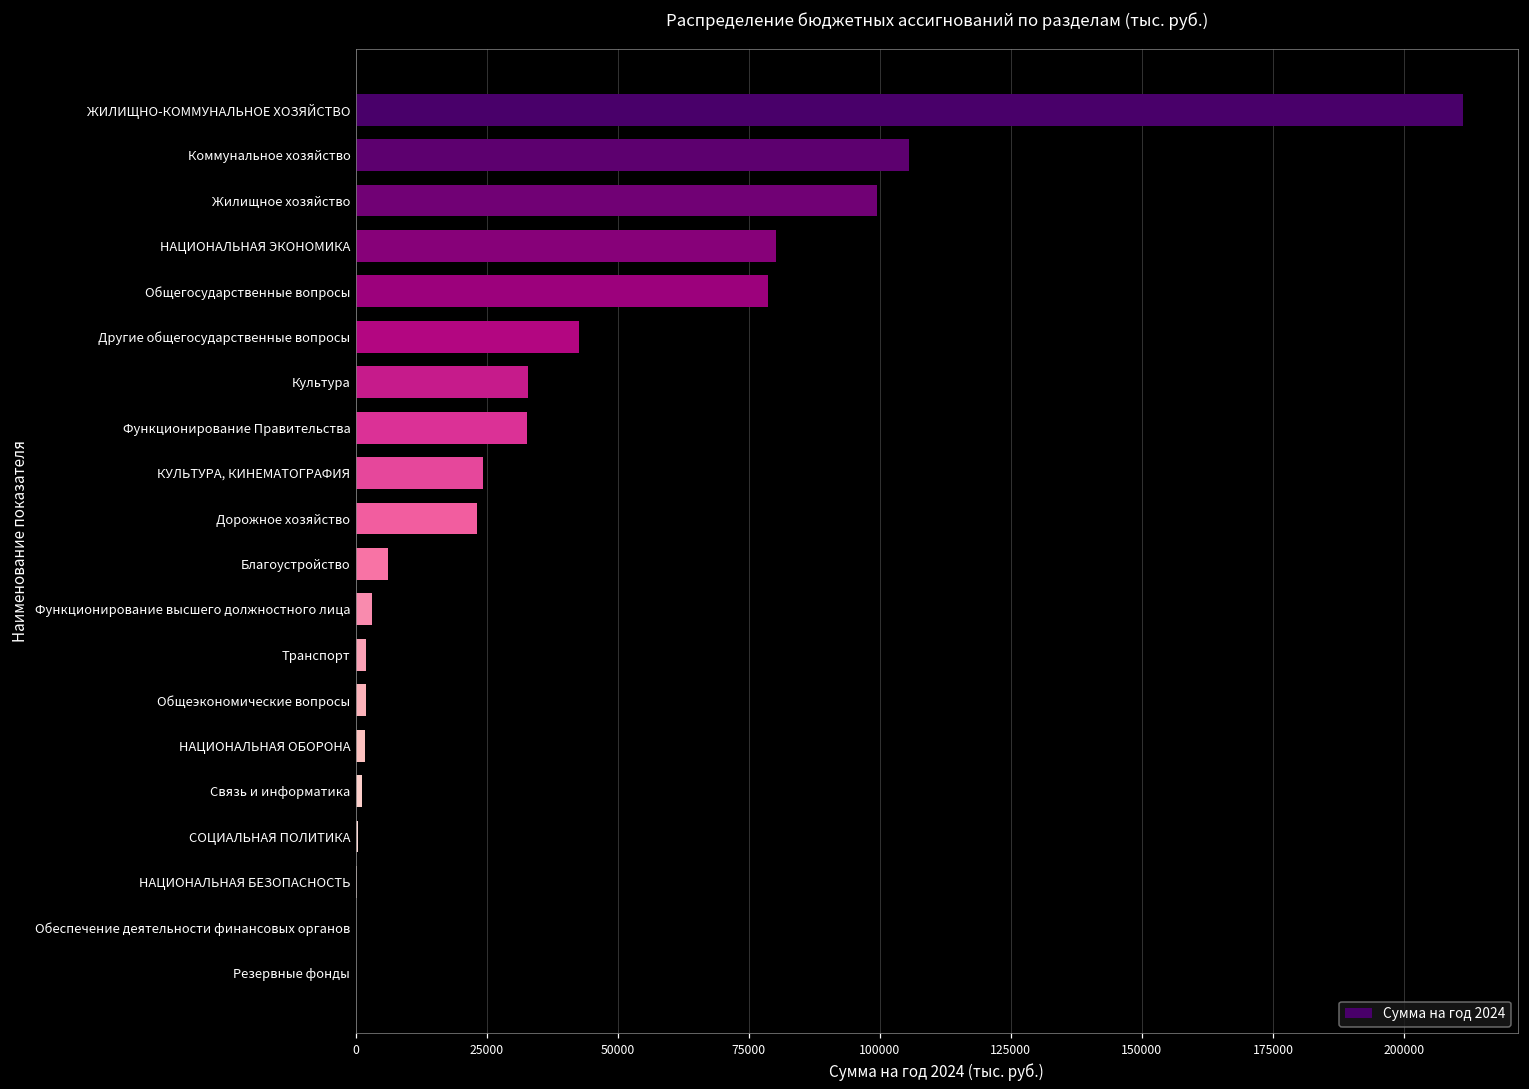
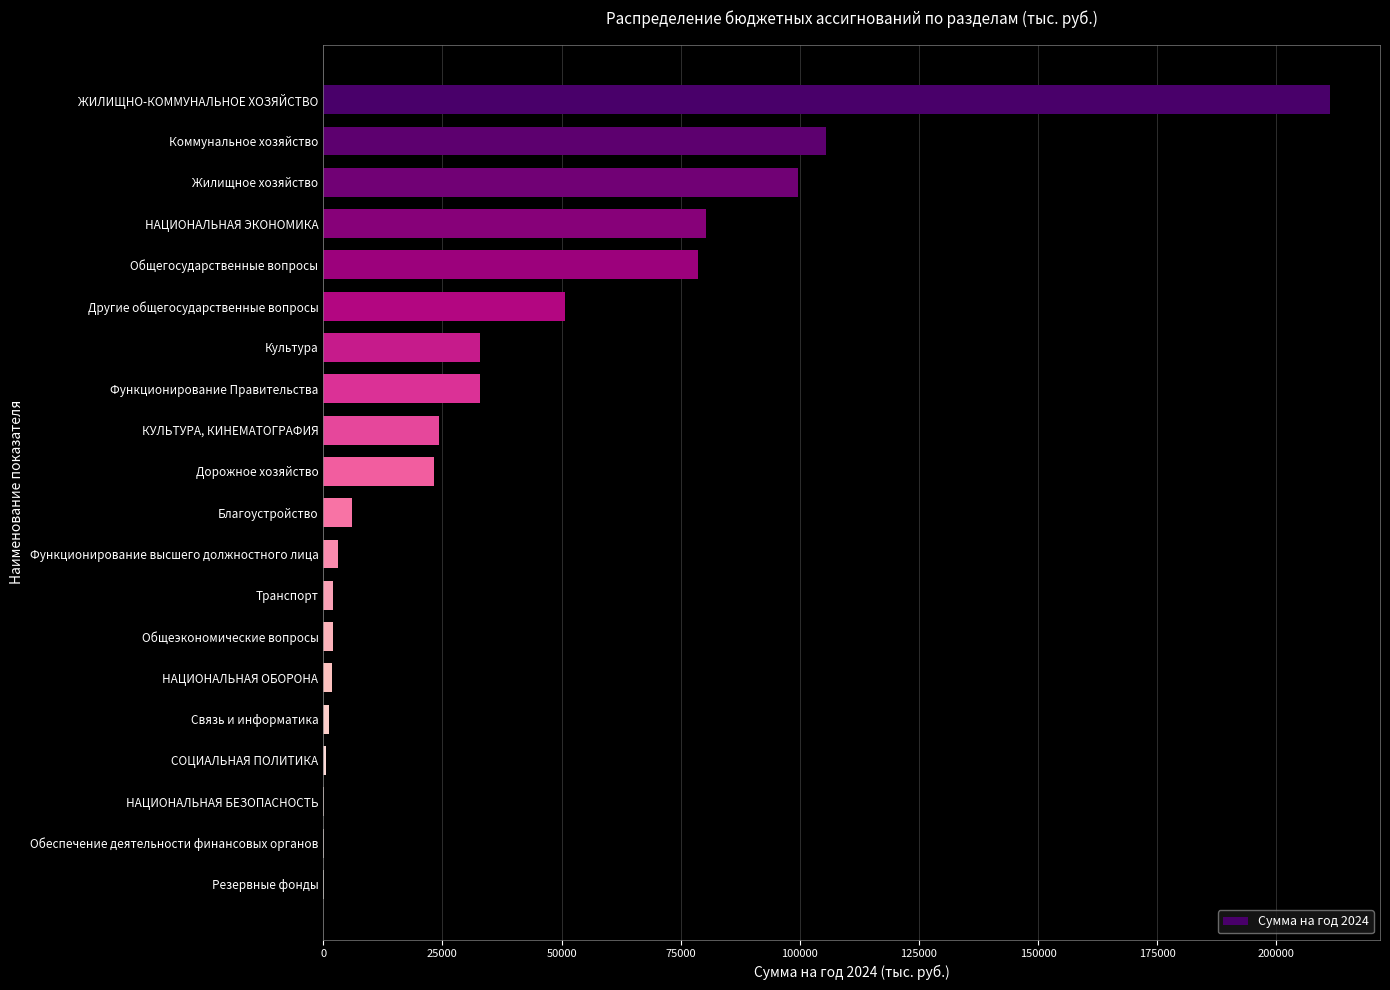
Другие общегосударственные вопросы: 43000 -> 51000
